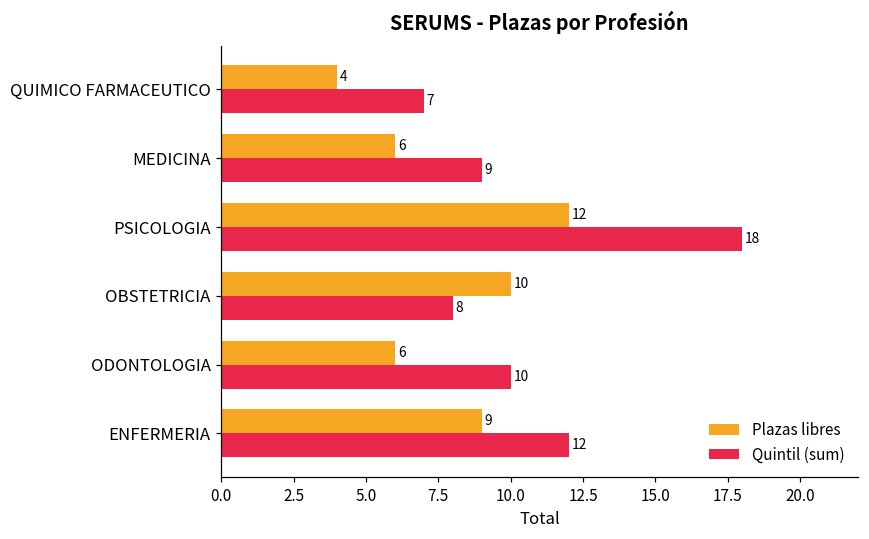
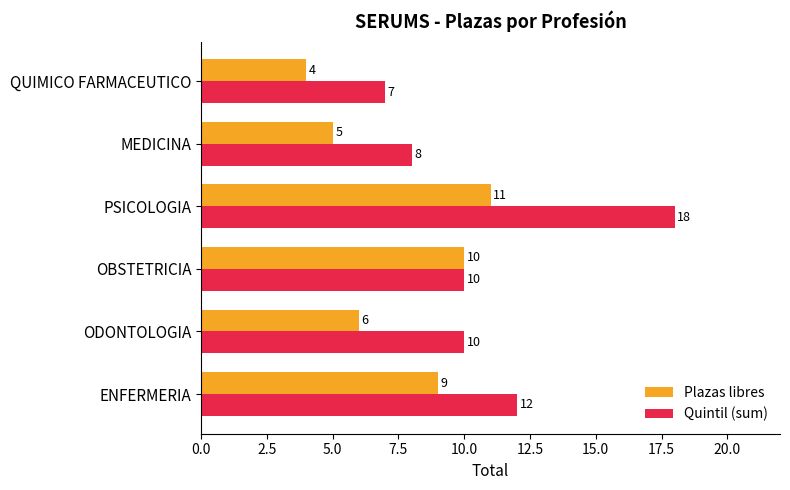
Plazas libres, MEDICINA: 6 -> 5
Quintil (sum), MEDICINA: 9 -> 8
Plazas libres, PSICOLOGIA: 12 -> 11
Quintil (sum), OBSTETRICIA: 8 -> 10
